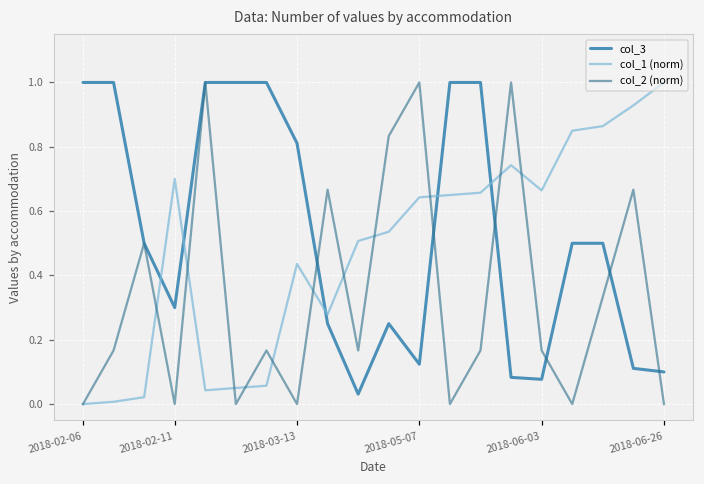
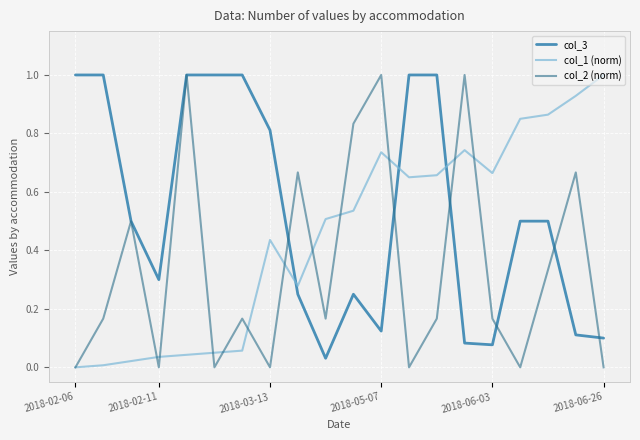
col_1 (norm), 2018-02-11: 0.70 -> 0.04
col_1 (norm), 2018-05-07: 0.64 -> 0.74
